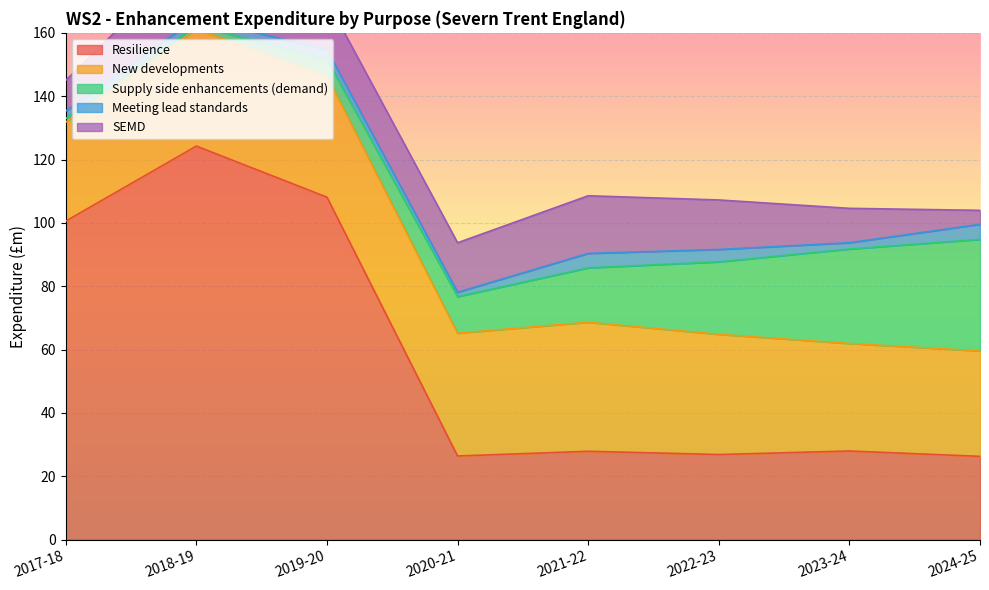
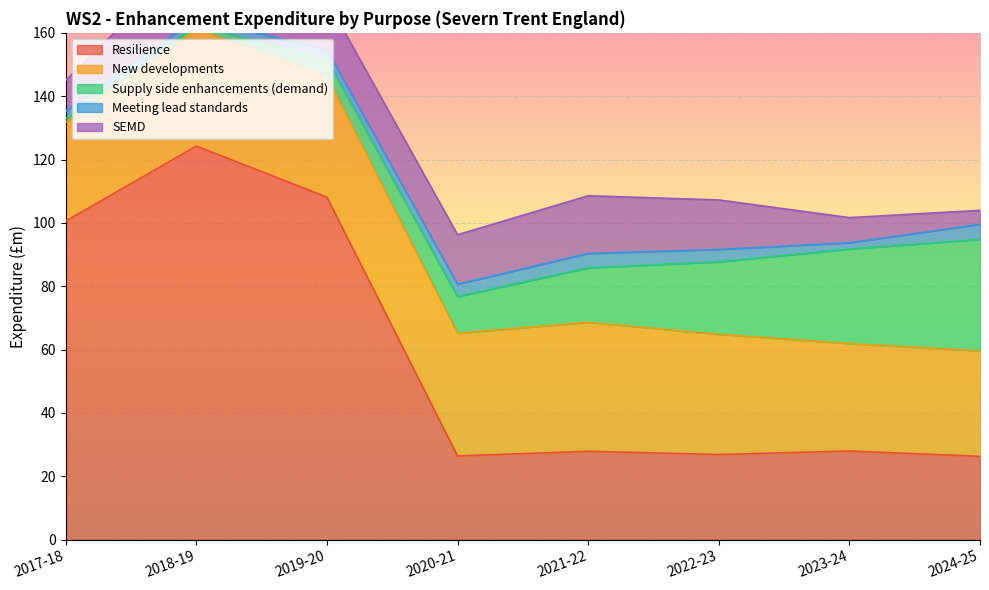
Meeting lead standards, 2020-21: 1 -> 4
SEMD, 2023-24: 11 -> 8
